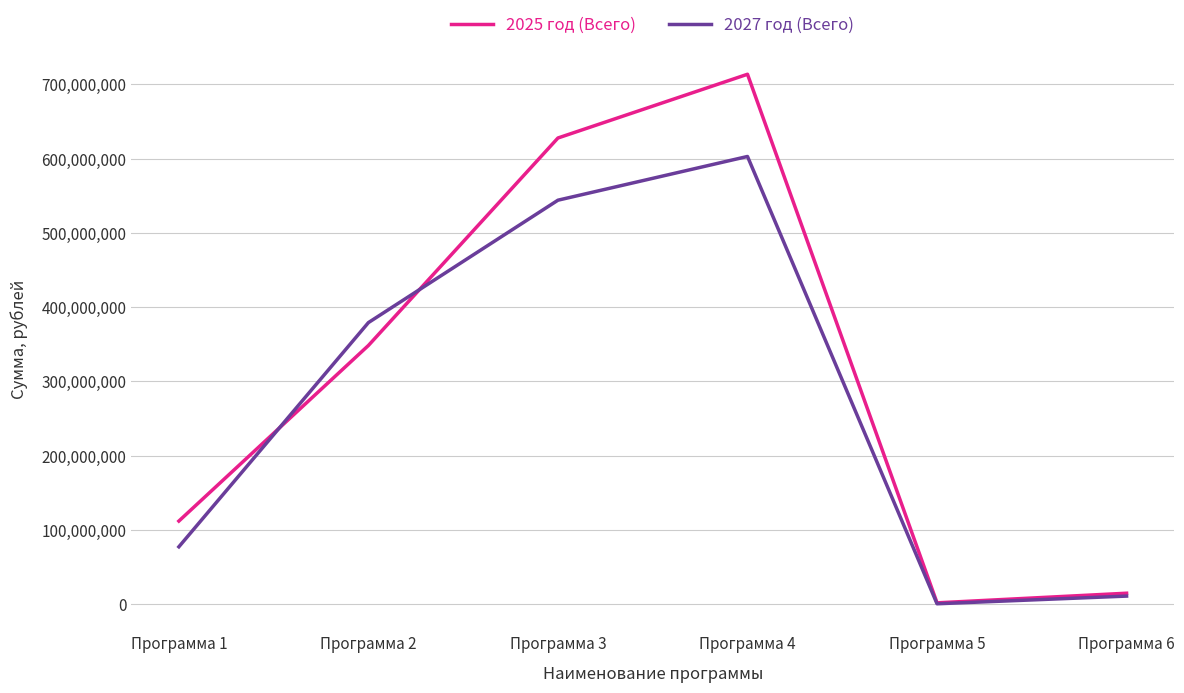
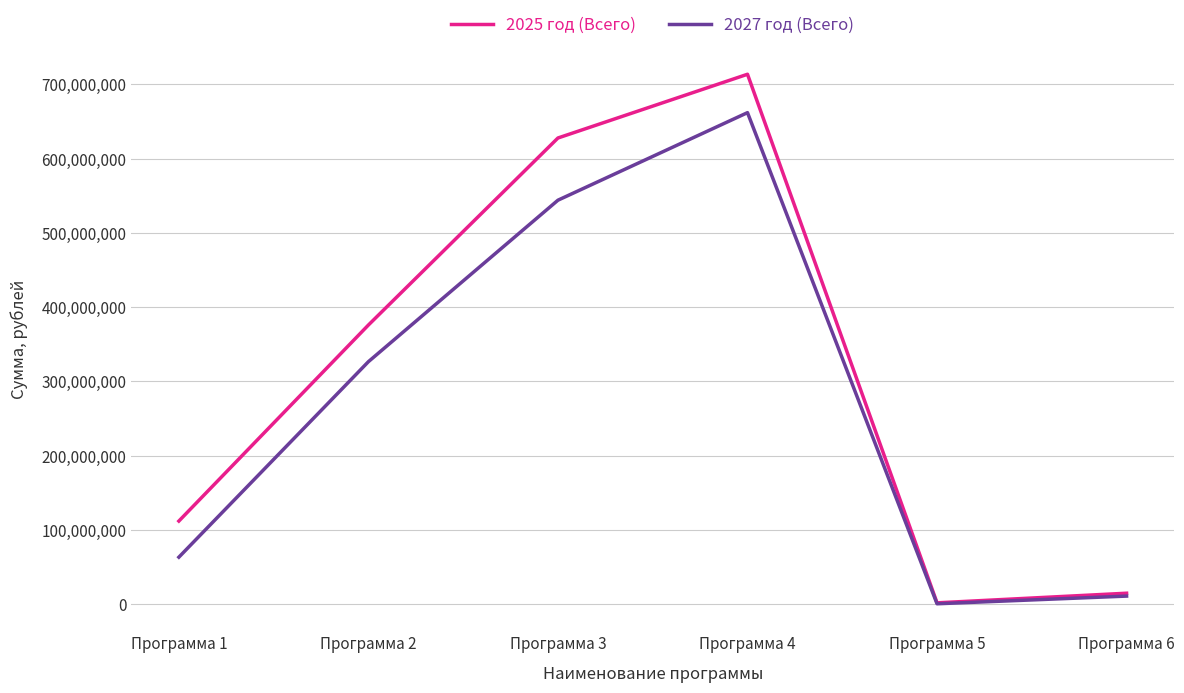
2027 год (Всего), Программа 1: 80,000,000 -> 60,000,000
2025 год (Всего), Программа 2: 350,000,000 -> 380,000,000
2027 год (Всего), Программа 2: 380,000,000 -> 330,000,000
2027 год (Всего), Программа 4: 600,000,000 -> 660,000,000
